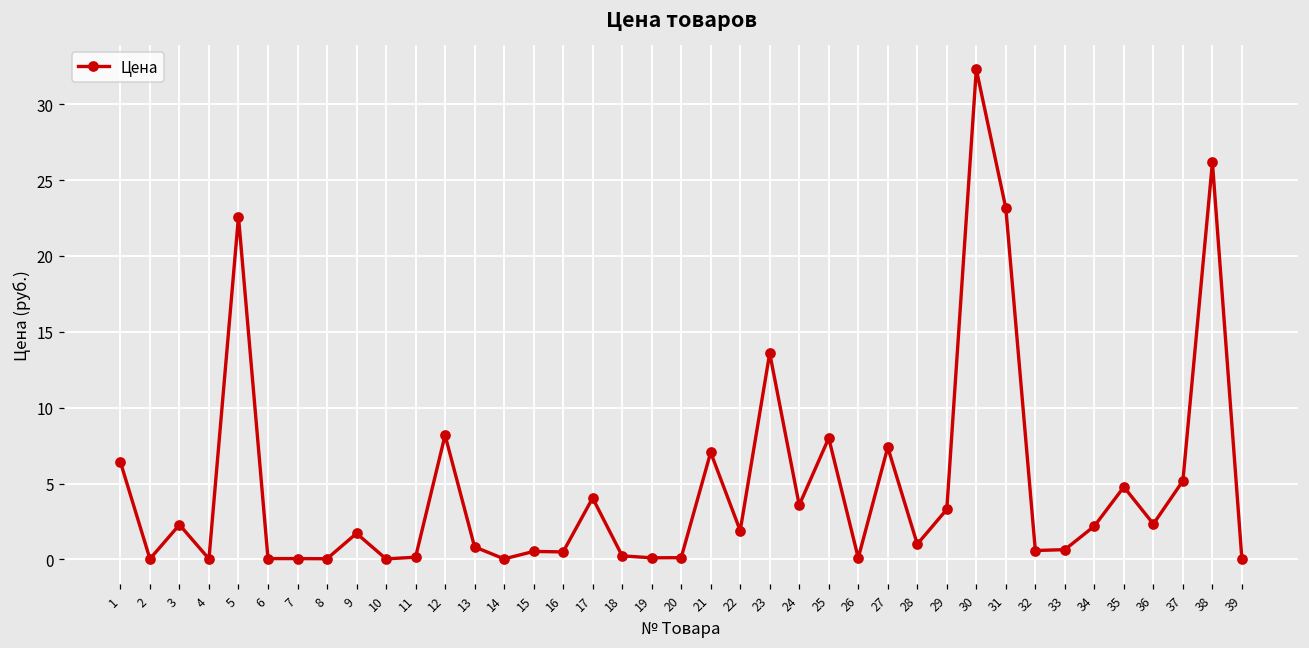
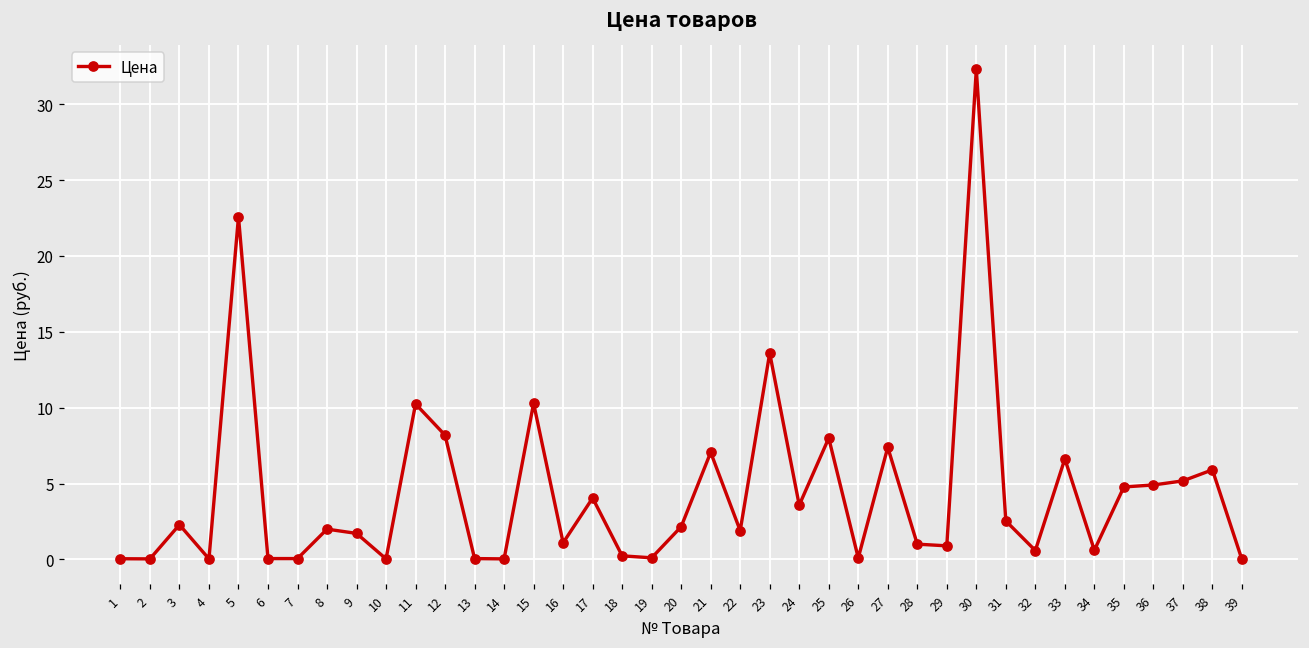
1: 6.4 -> 0.1
8: 0.1 -> 2.0
11: 0.2 -> 10.3
13: 0.8 -> 0.1
15: 0.5 -> 10.3
16: 0.5 -> 1.1
20: 0.1 -> 2.2
29: 3.3 -> 0.9
31: 23.2 -> 2.5
33: 0.7 -> 6.6
34: 2.2 -> 0.6
36: 2.3 -> 4.9
38: 26.2 -> 5.9
